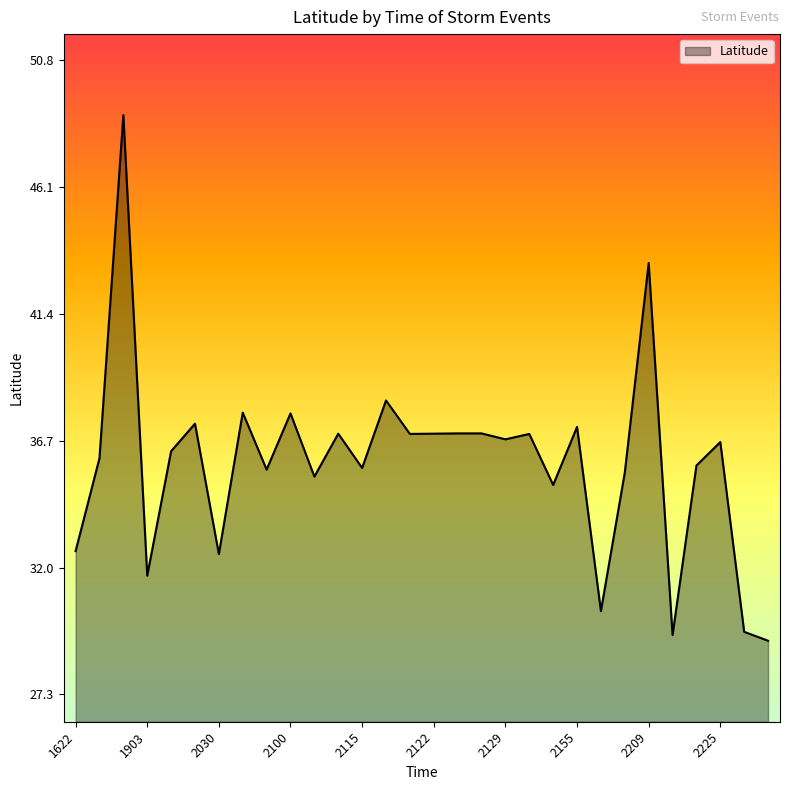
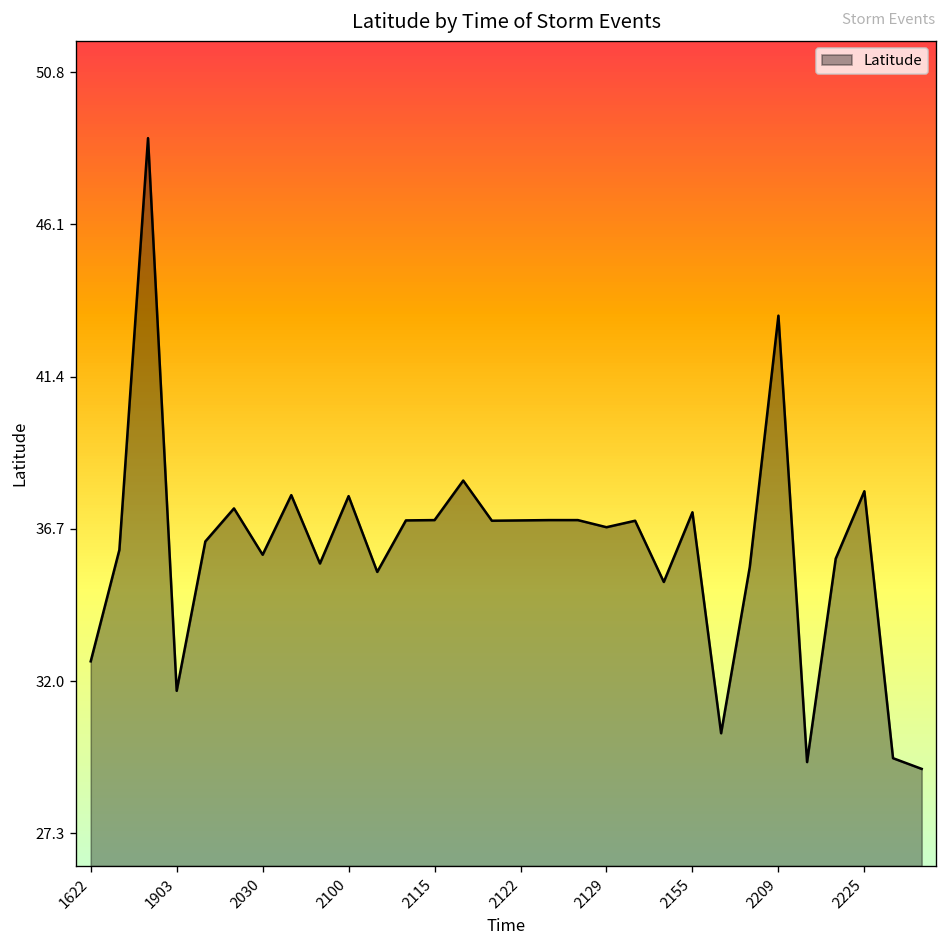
2030: 32.5 -> 35.9
2115: 35.7 -> 37.0
2225: 36.7 -> 37.9
